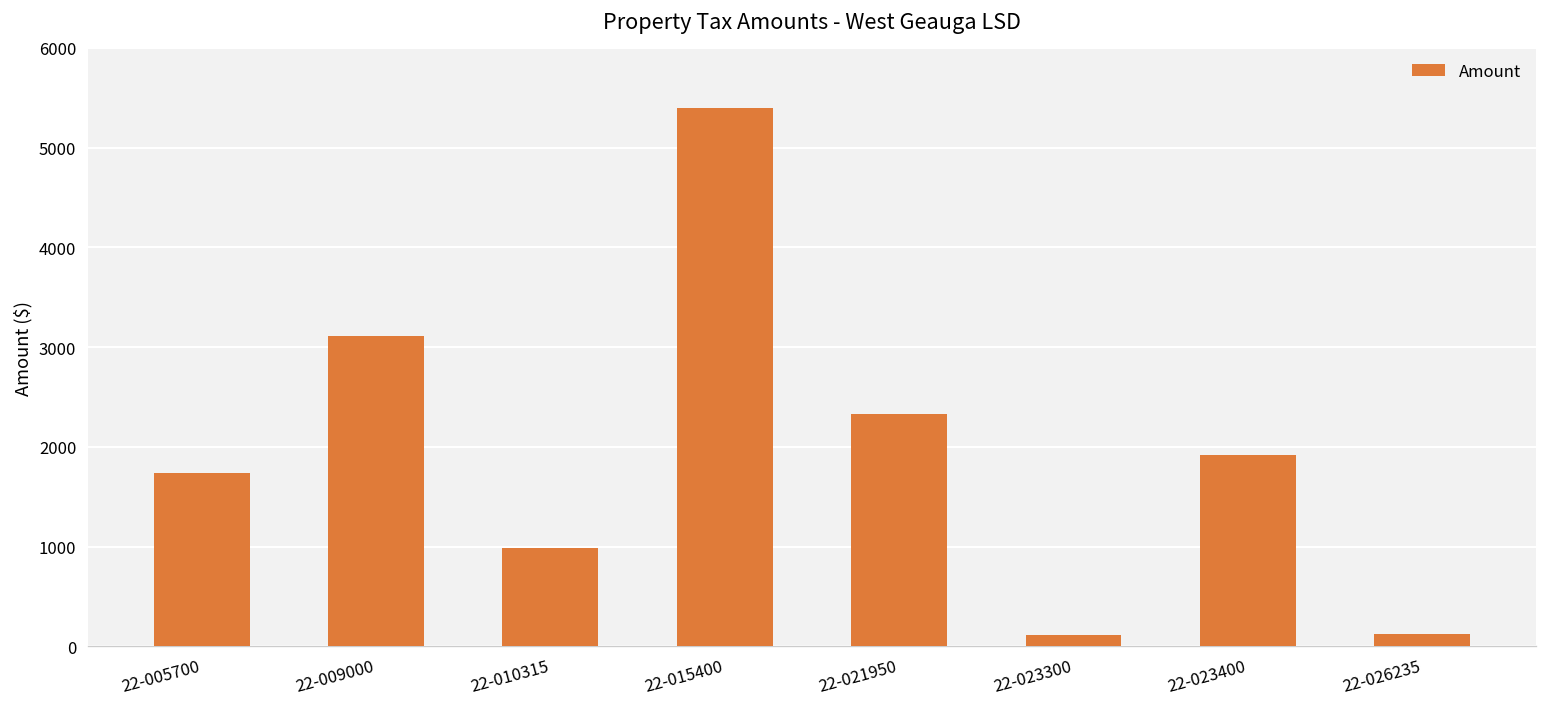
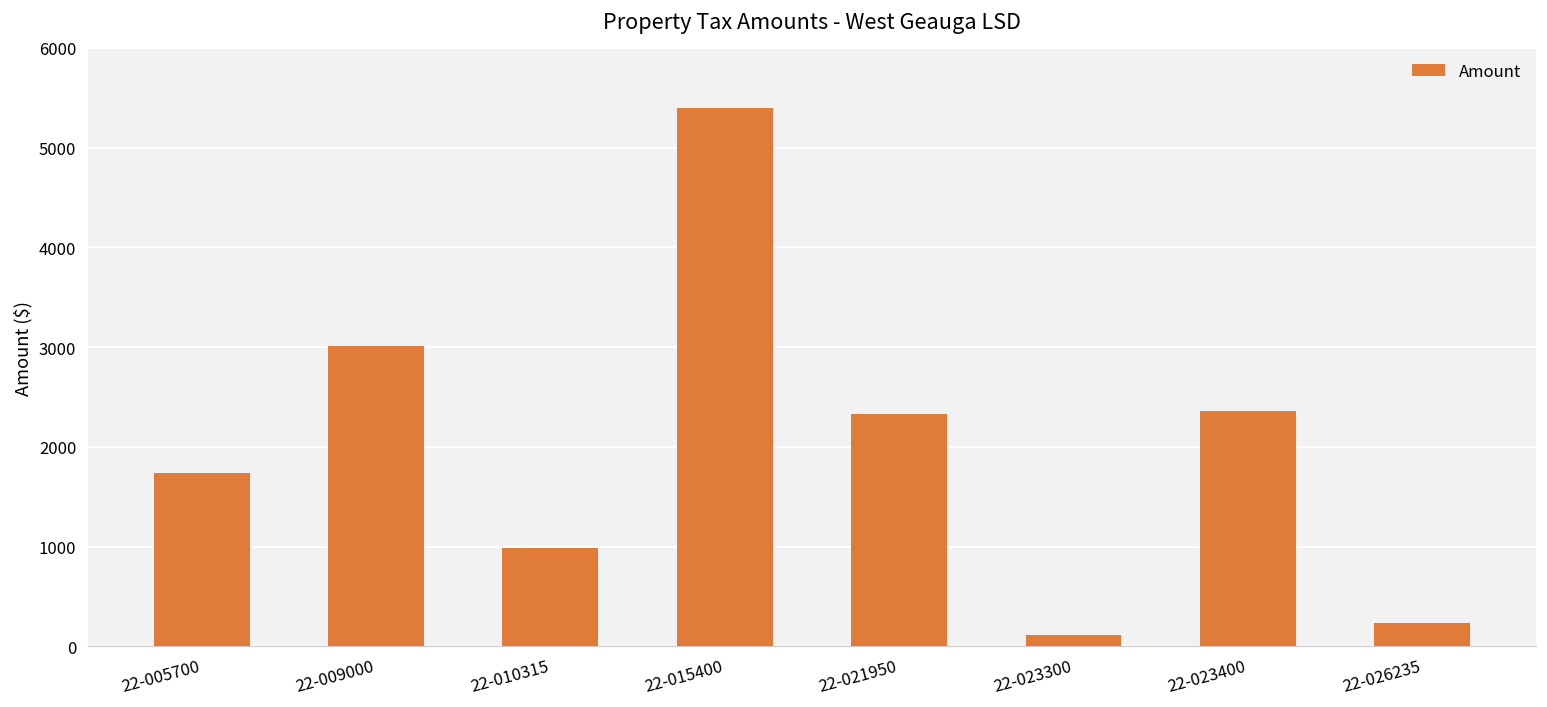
22-009000: 3100 -> 3000
22-023400: 1900 -> 2400
22-026235: 100 -> 200
